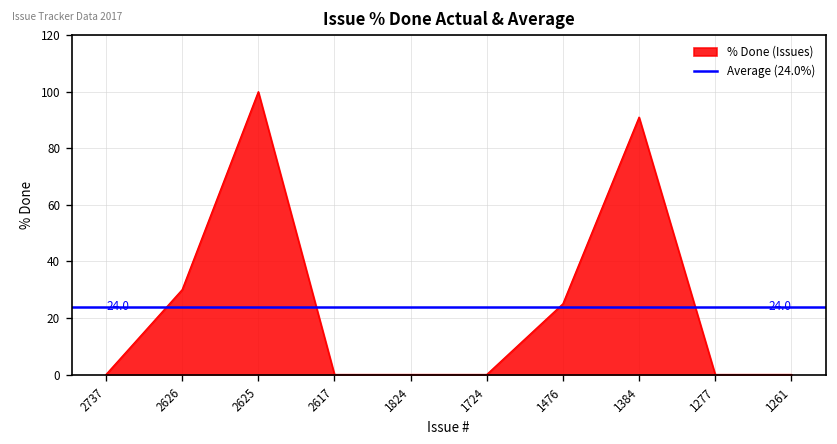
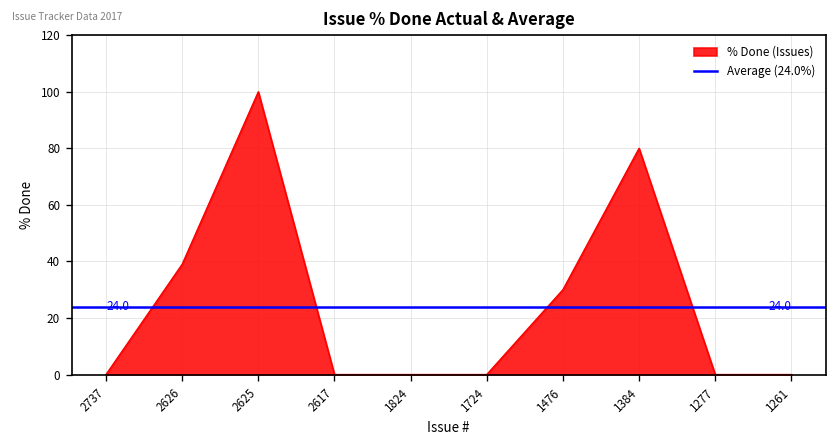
2626: 30 -> 39
1476: 25 -> 30
1384: 91 -> 80
